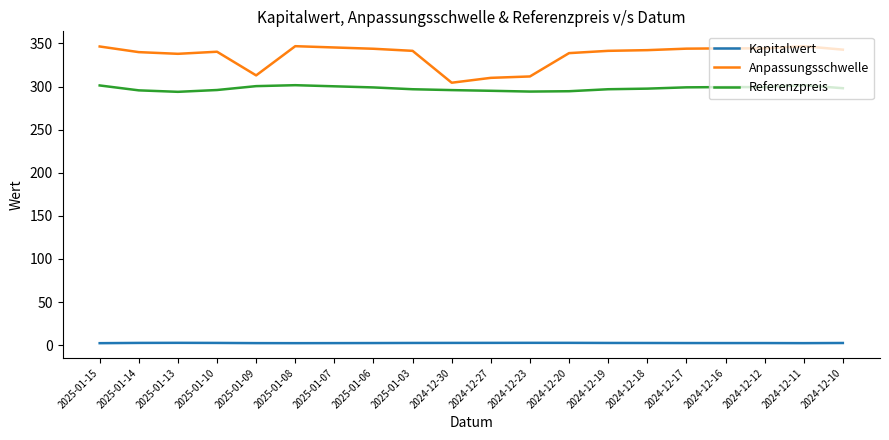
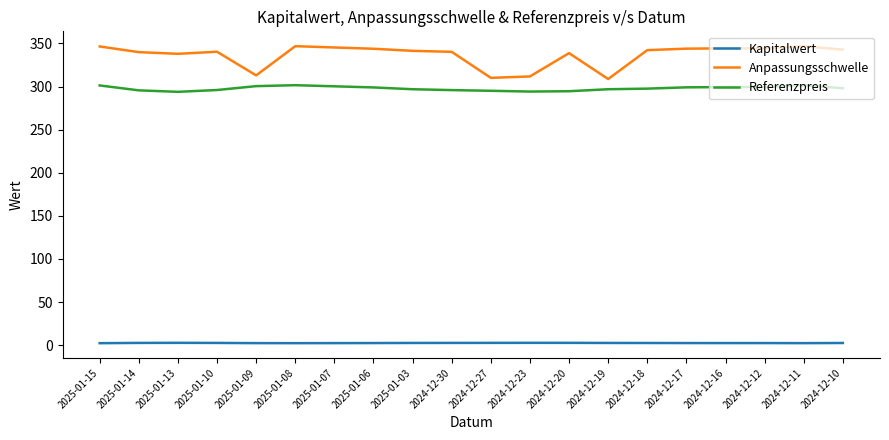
Anpassungsschwelle, 2024-12-30: 300 -> 340
Anpassungsschwelle, 2024-12-19: 340 -> 310
